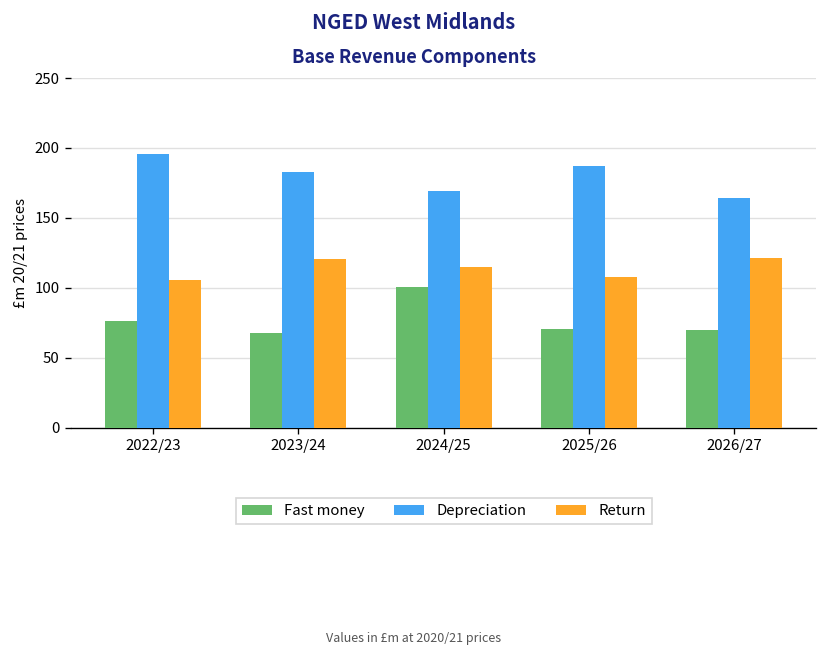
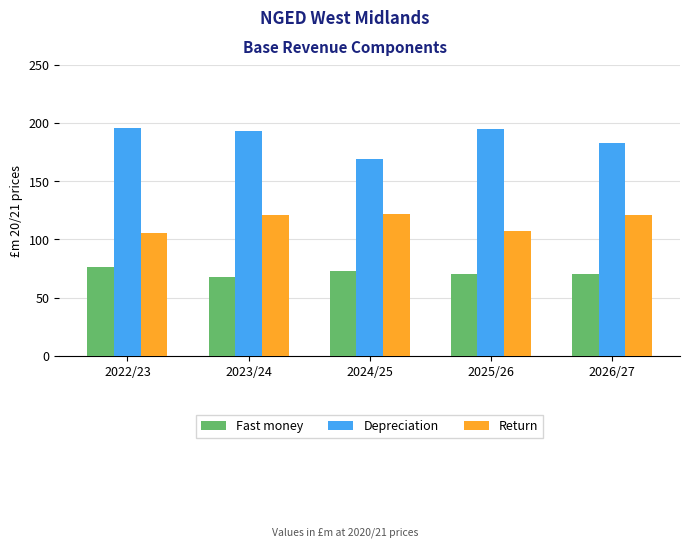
Depreciation, 2023/24: 183 -> 193
Fast money, 2024/25: 101 -> 73
Return, 2024/25: 115 -> 122
Depreciation, 2025/26: 187 -> 195
Depreciation, 2026/27: 164 -> 183
